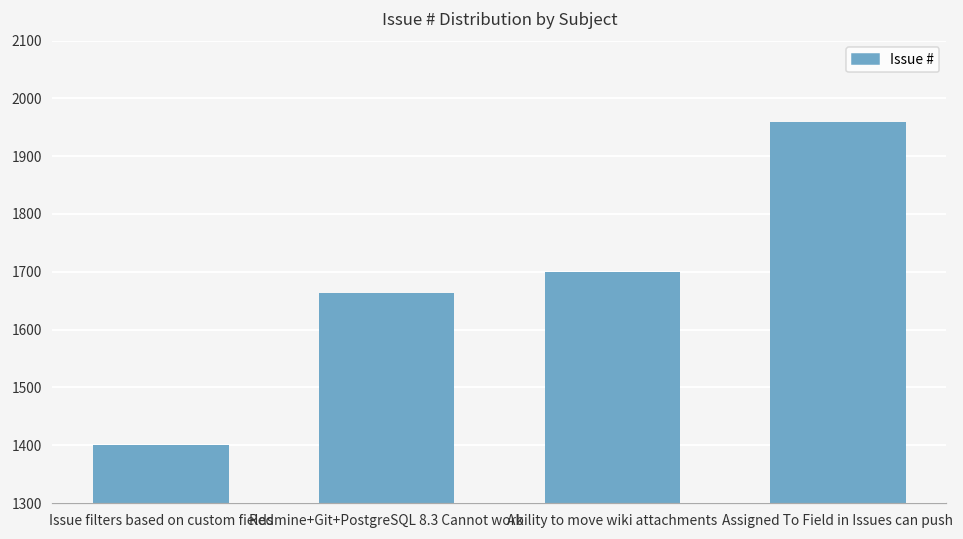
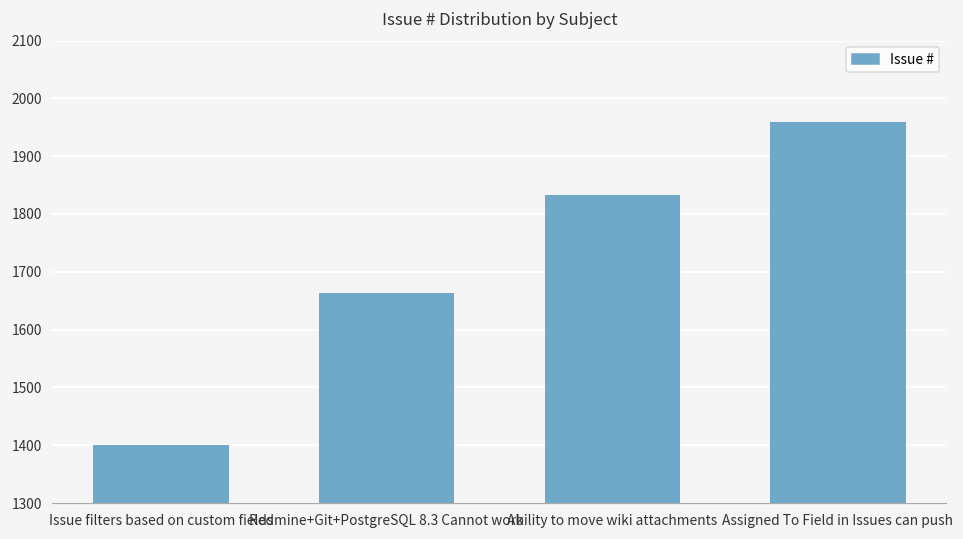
Ability to move wiki attachments: 1700 -> 1830
